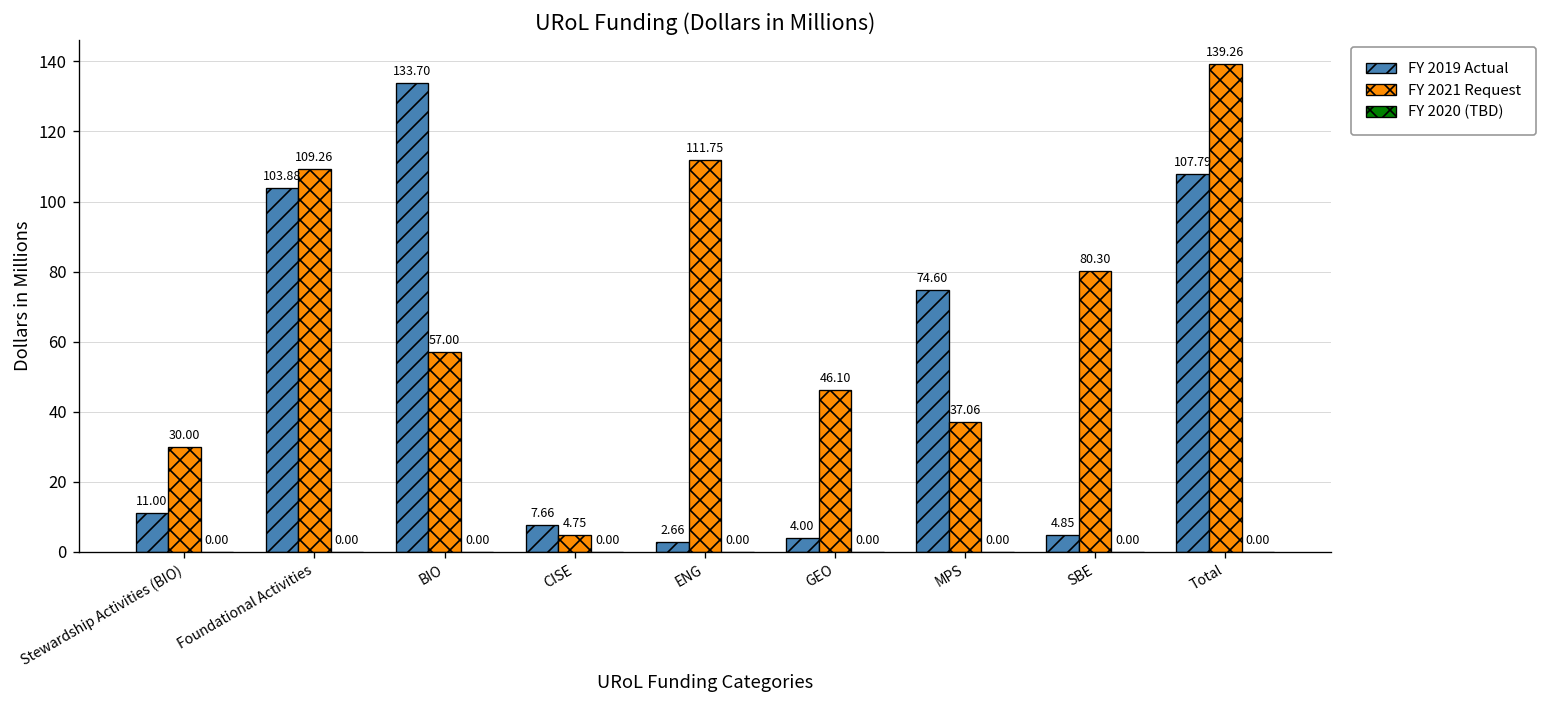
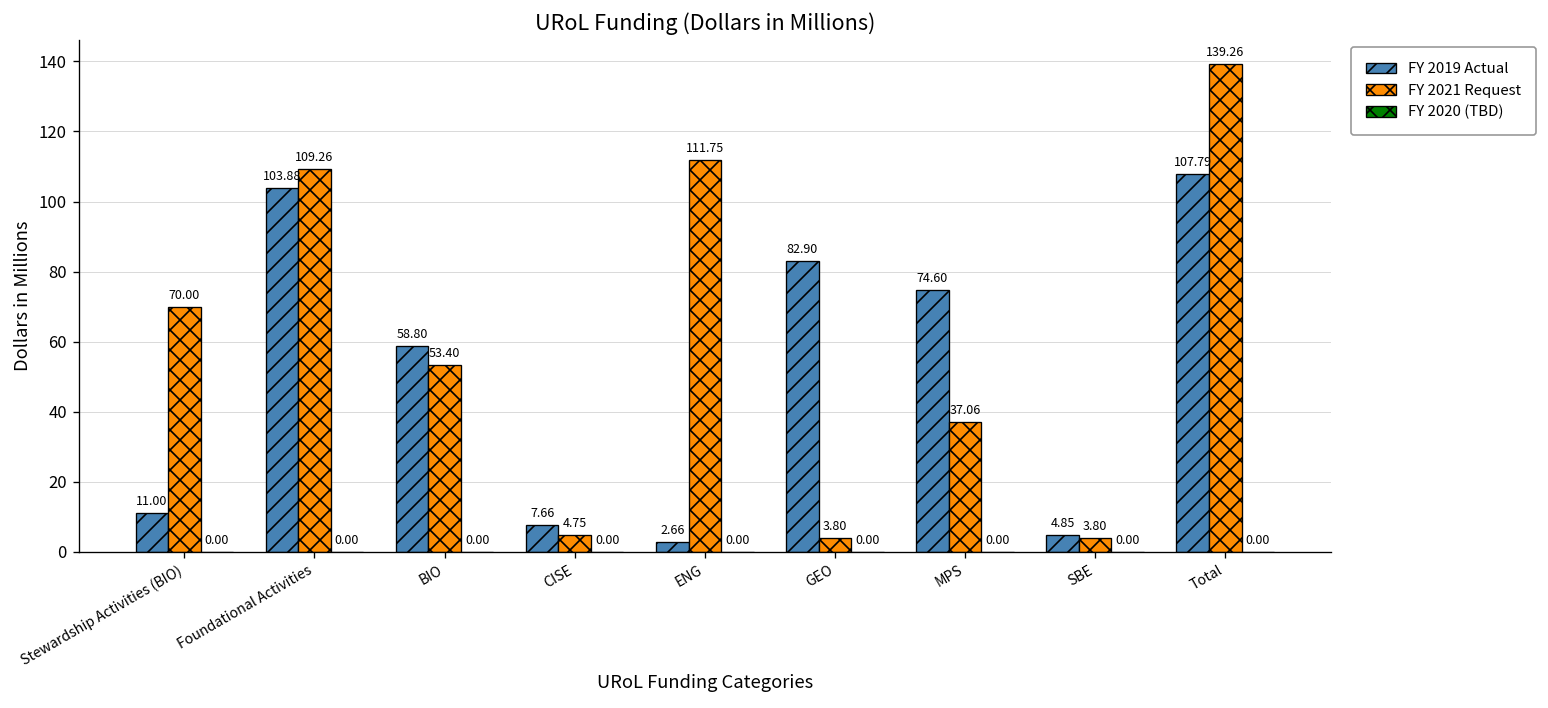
FY 2021 Request, Stewardship Activities (BIO): 30.00 -> 70.00
FY 2019 Actual, BIO: 133.70 -> 58.80
FY 2021 Request, BIO: 57.00 -> 53.40
FY 2019 Actual, GEO: 4.00 -> 82.90
FY 2021 Request, GEO: 46.10 -> 3.80
FY 2021 Request, SBE: 80.30 -> 3.80
